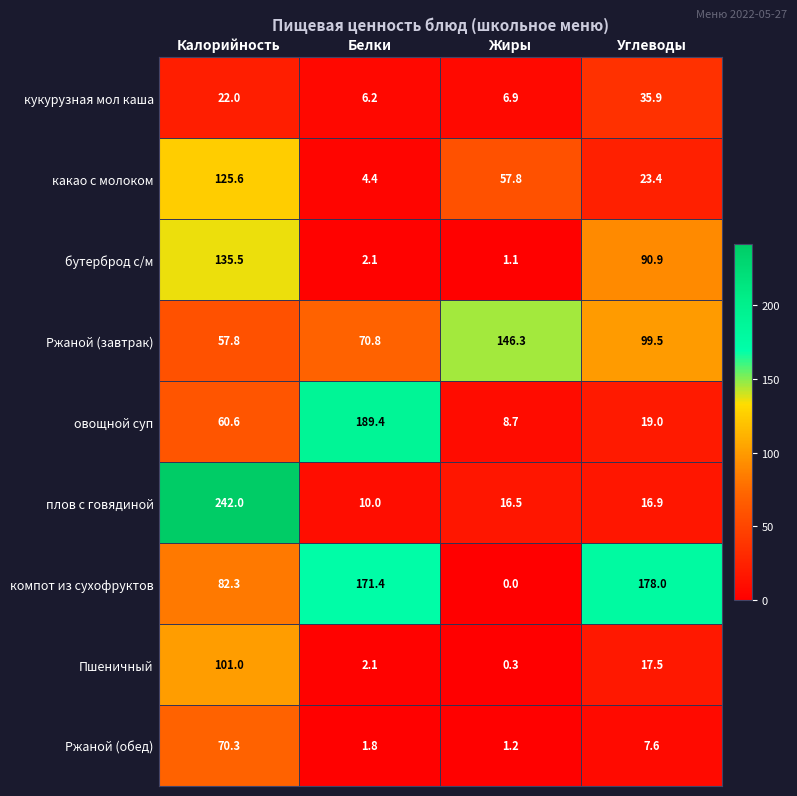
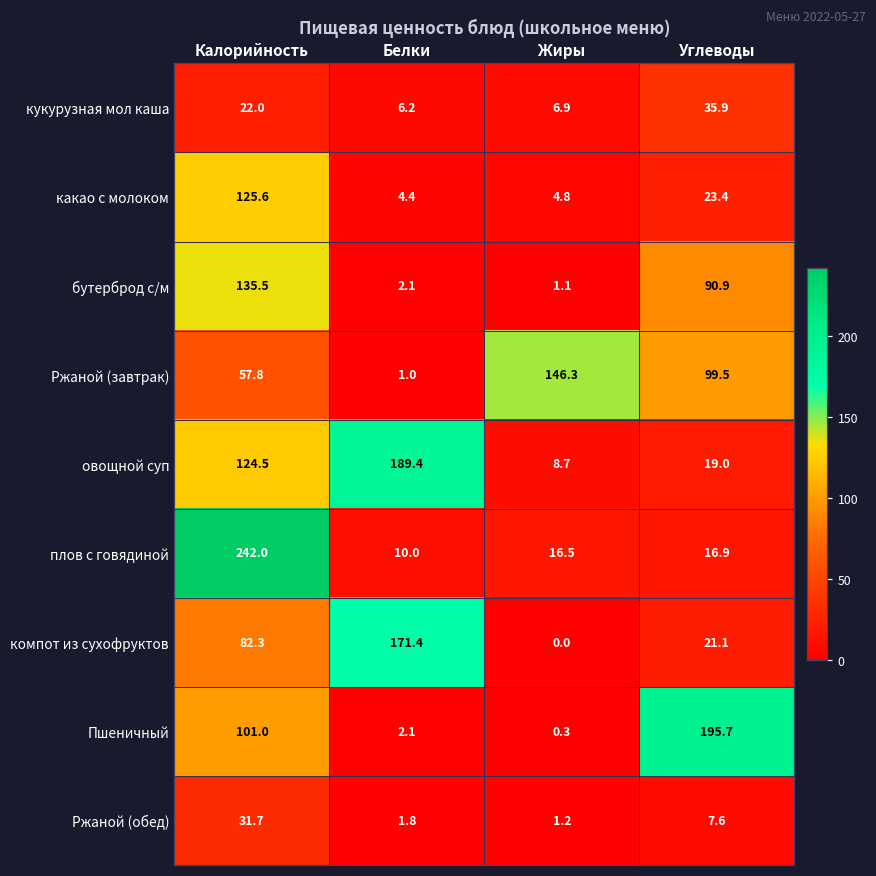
какао с молоком, Жиры: 57.8 -> 4.8
Ржаной (завтрак), Белки: 70.8 -> 1.0
овощной суп, Калорийность: 60.6 -> 124.5
компот из сухофруктов, Углеводы: 178.0 -> 21.1
Пшеничный, Углеводы: 17.5 -> 195.7
Ржаной (обед), Калорийность: 70.3 -> 31.7
